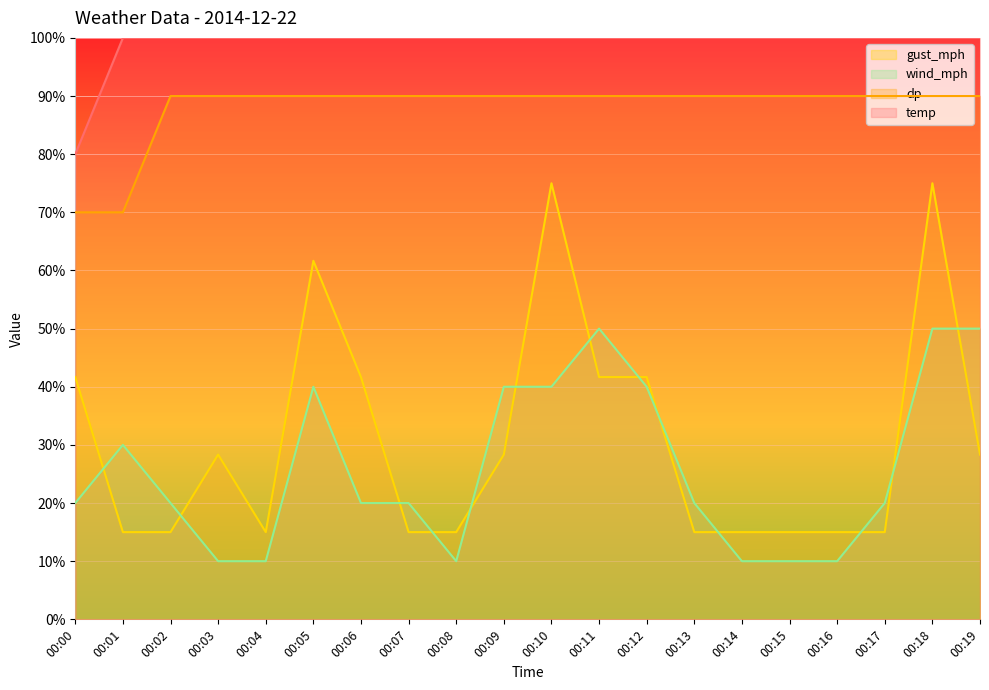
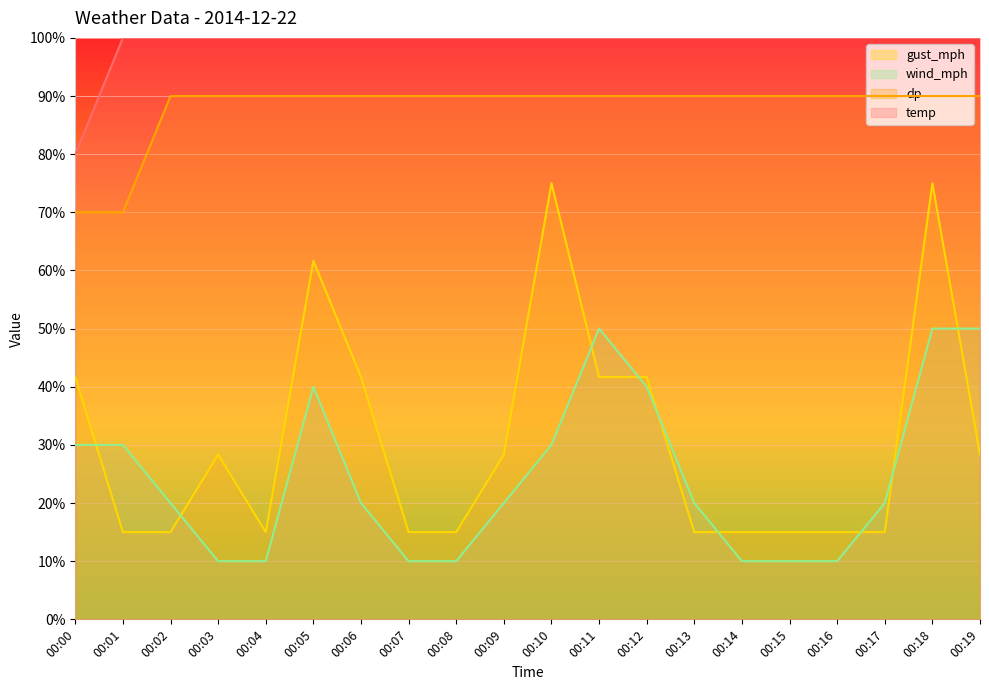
wind_mph, 00:00: 20% -> 30%
wind_mph, 00:07: 20% -> 10%
wind_mph, 00:09: 40% -> 20%
wind_mph, 00:10: 40% -> 30%
